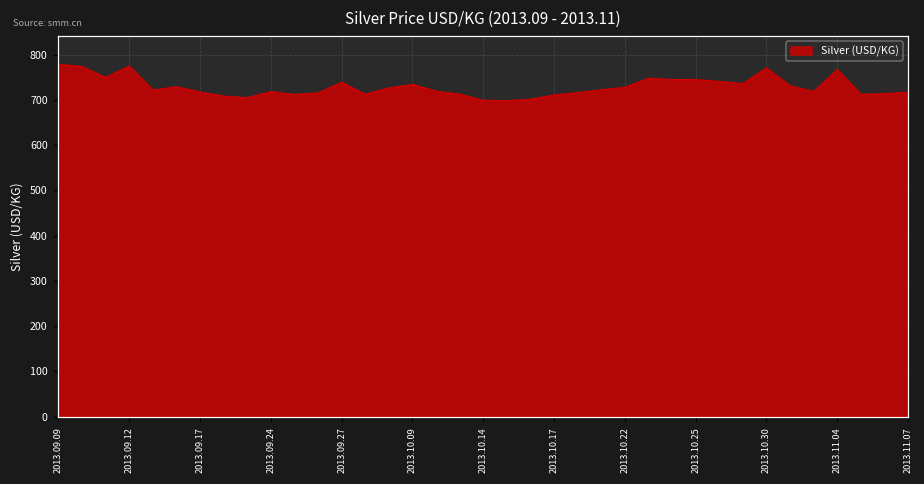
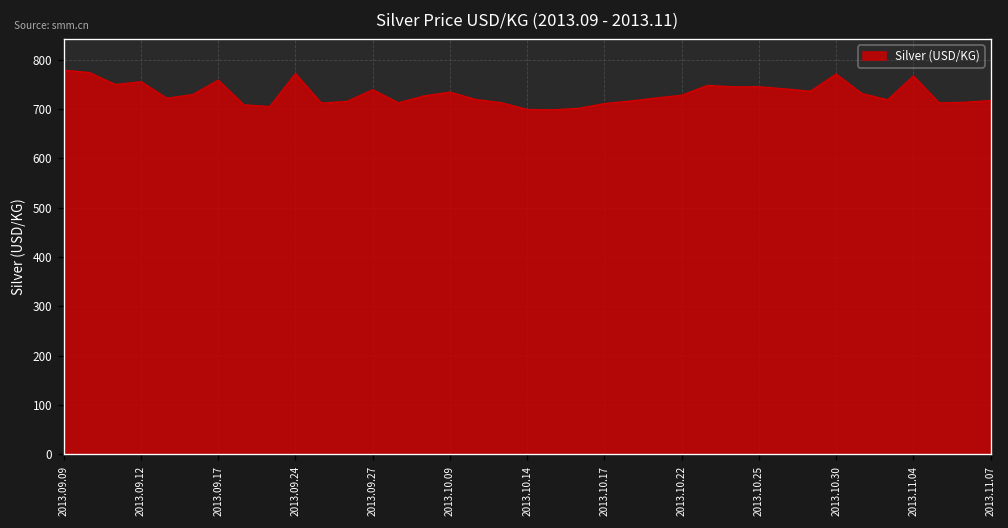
2013.09.12: 770 -> 760
2013.09.17: 720 -> 760
2013.09.24: 720 -> 770
